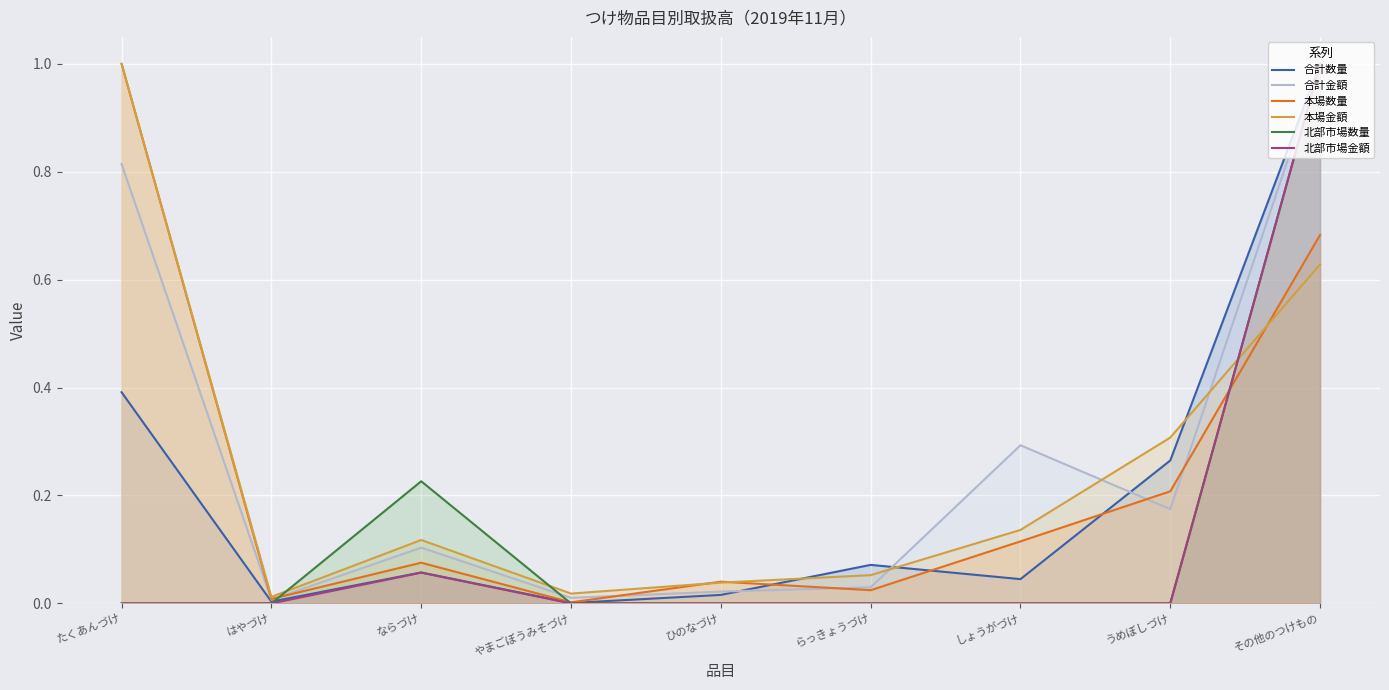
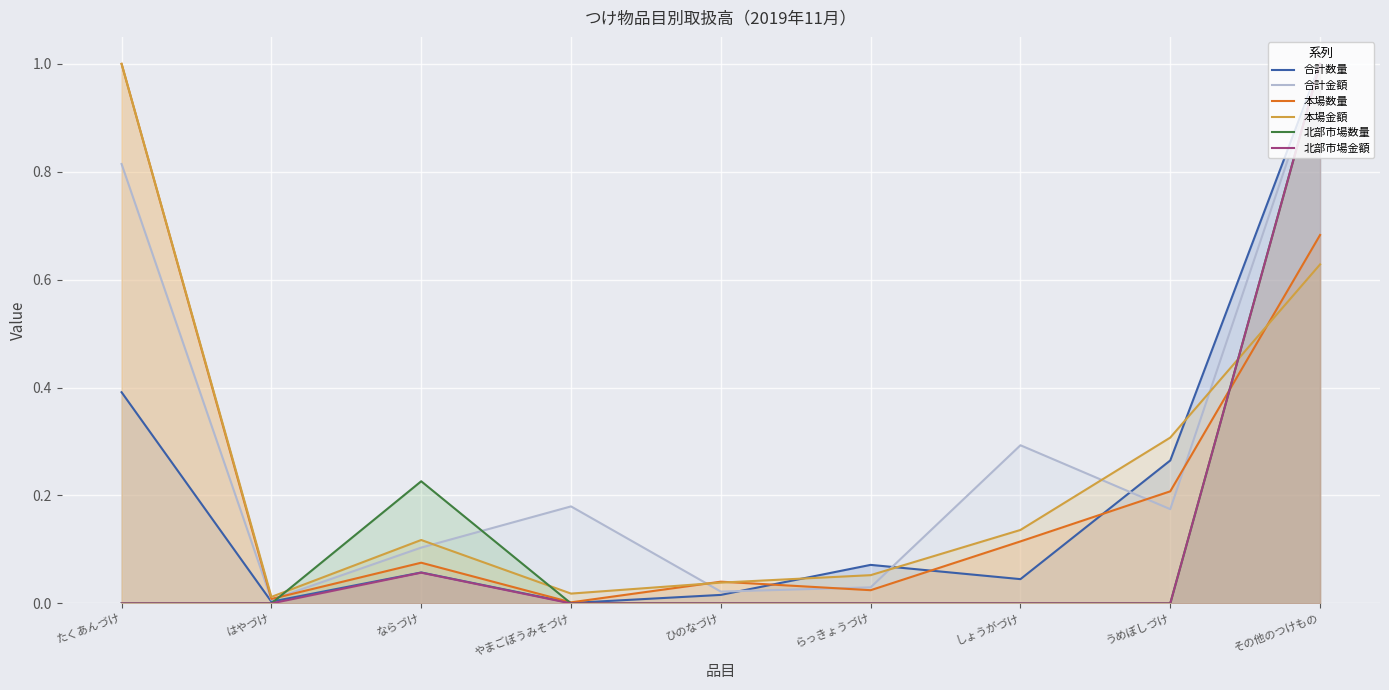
合計金額, やまごぼうみそづけ: 0.01 -> 0.18
